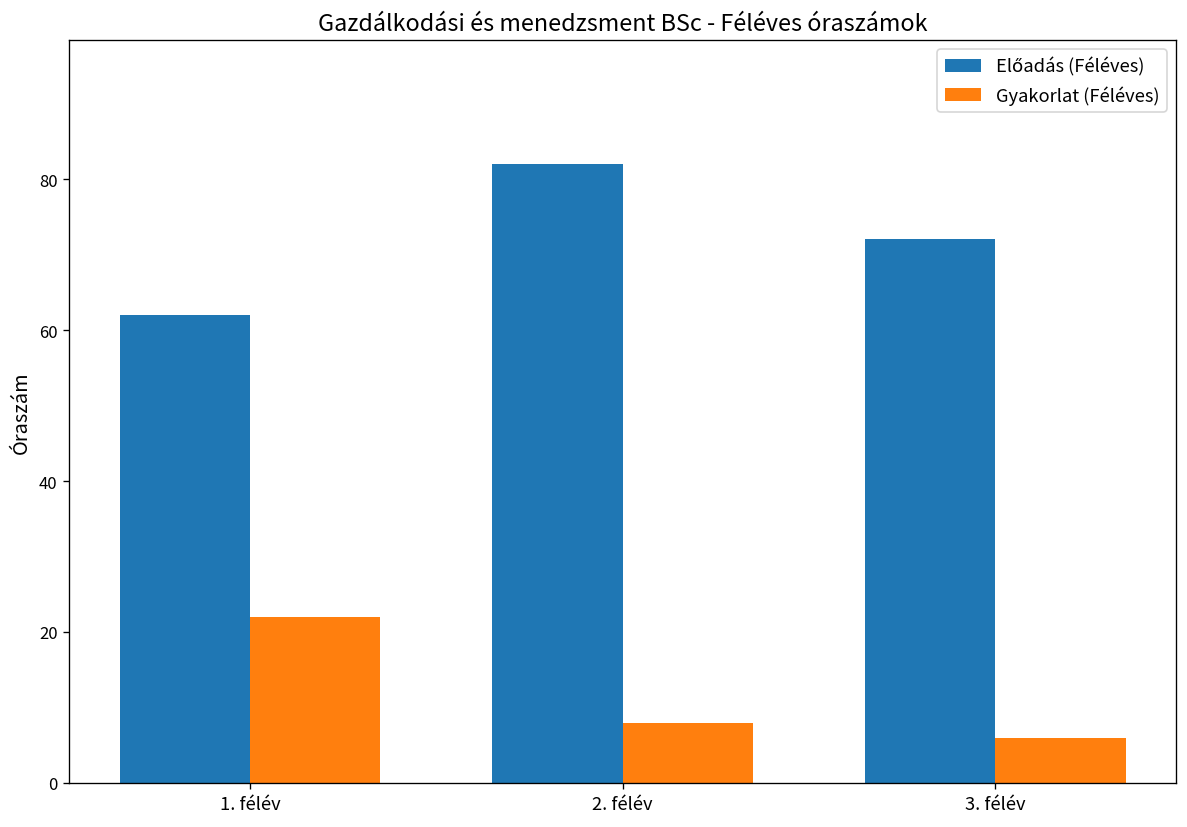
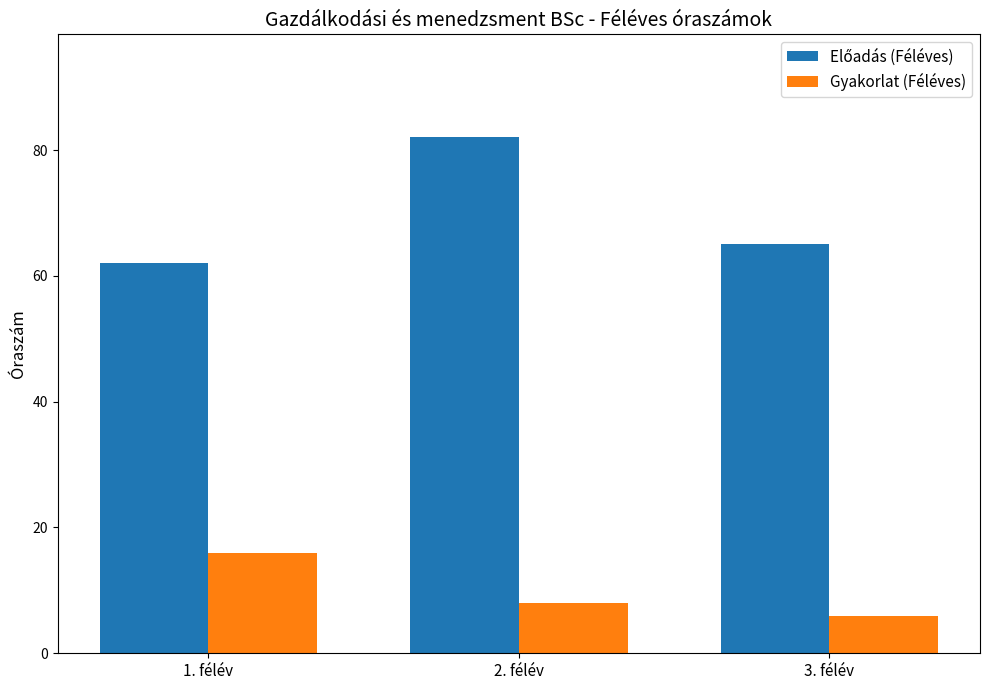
Gyakorlat (Féléves), 1. félév: 22 -> 16
Előadás (Féléves), 3. félév: 72 -> 65
